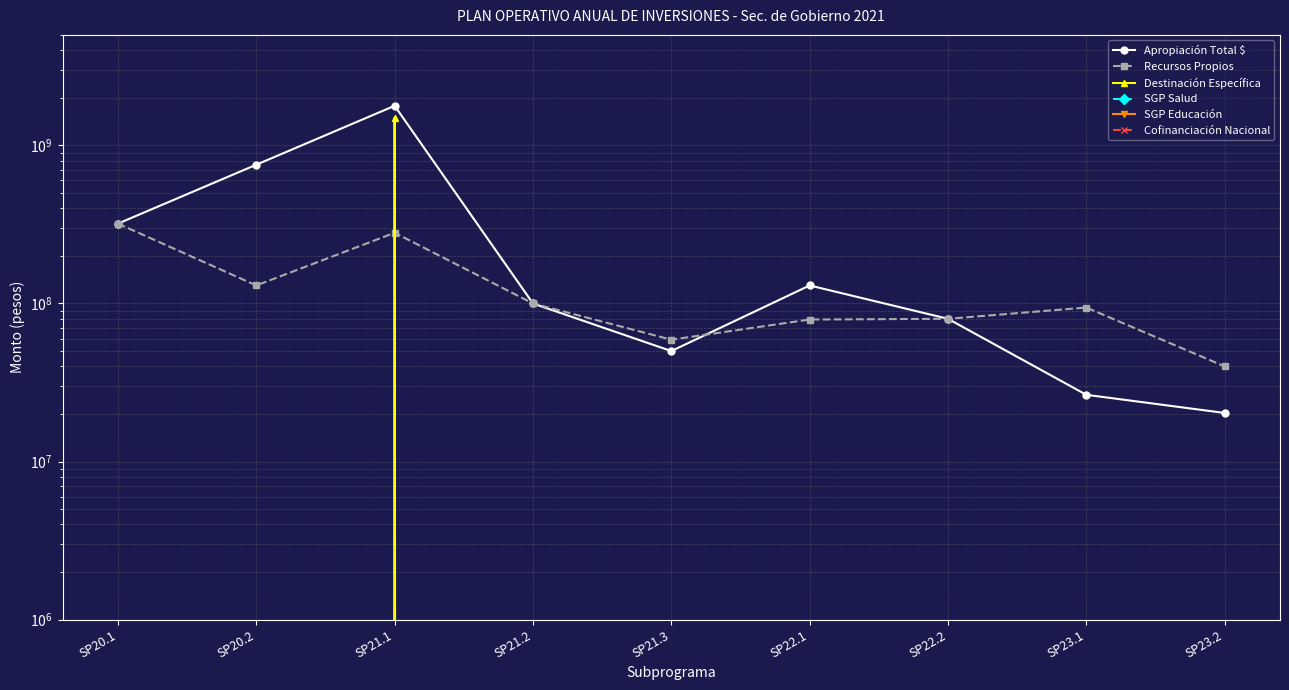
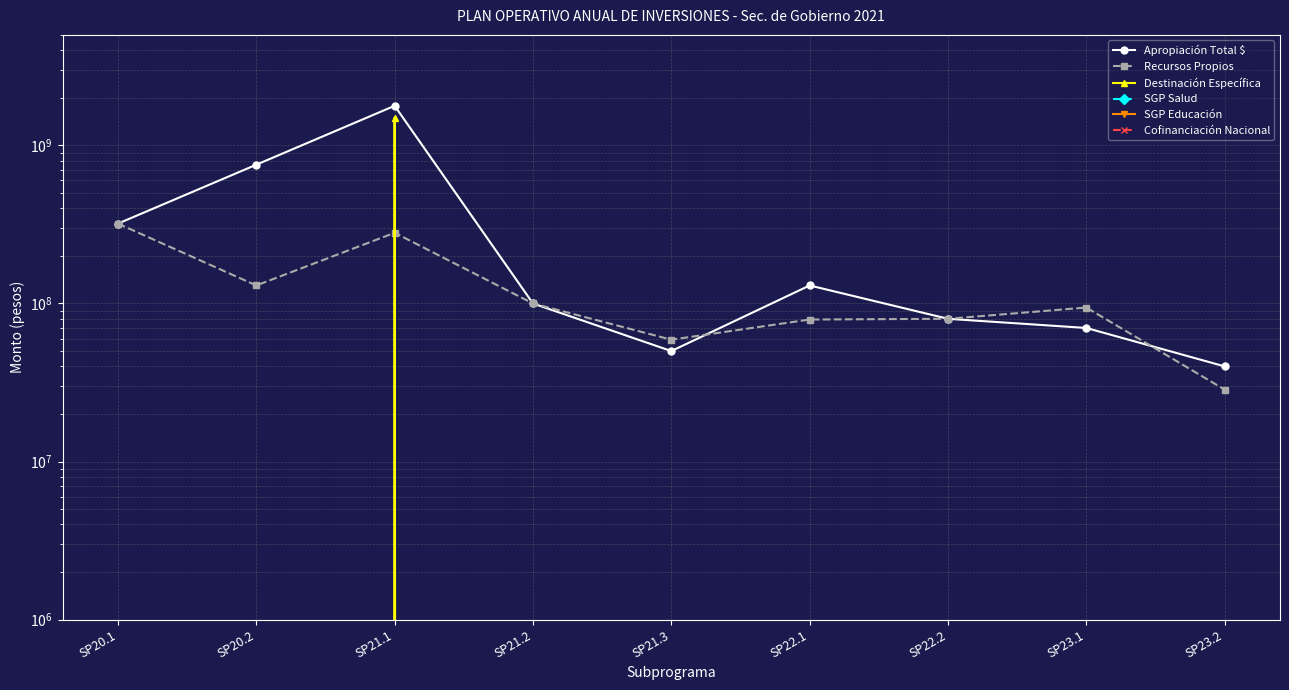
Apropiación Total $, SP23.1: 26000000 -> 70000000
Apropiación Total $, SP23.2: 20000000 -> 40000000
Recursos Propios, SP23.2: 40000000 -> 29000000
